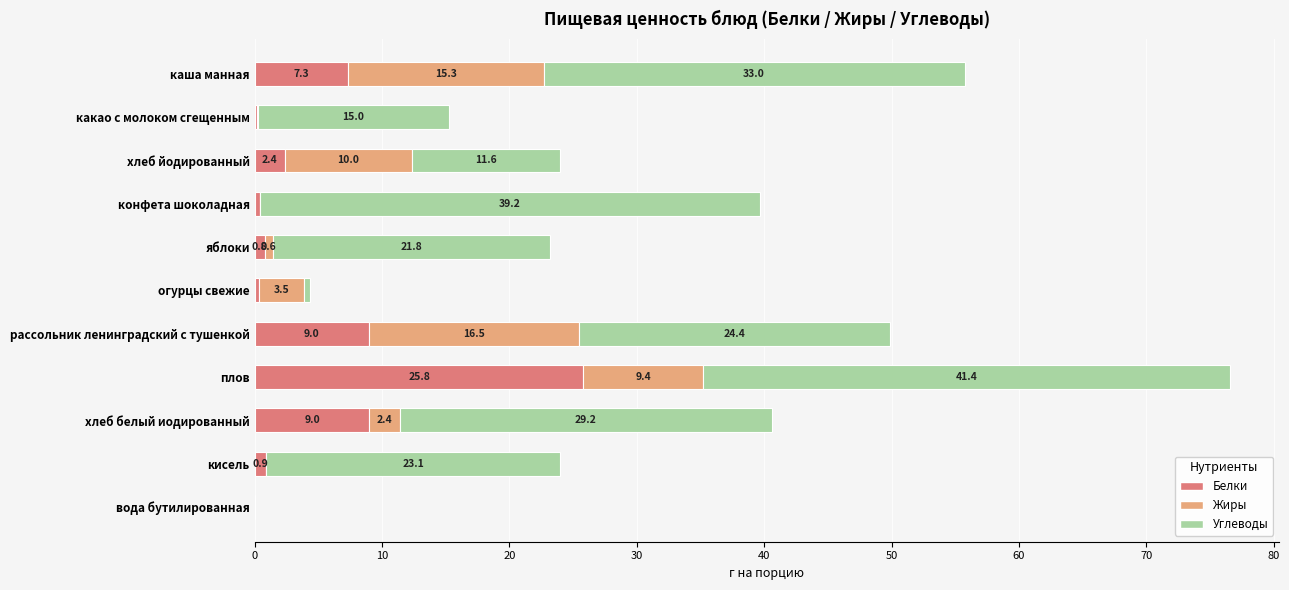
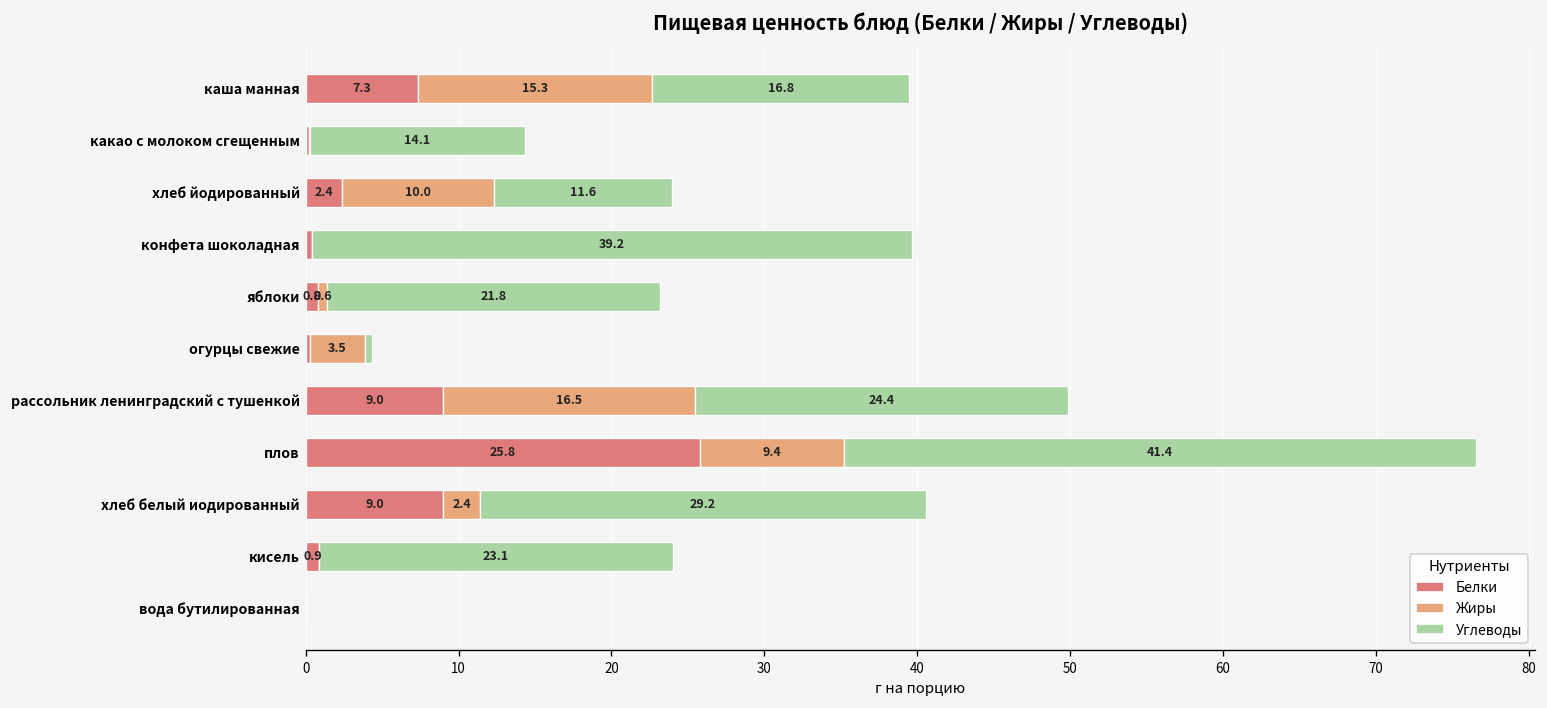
Углеводы, каша манная: 33.0 -> 16.8
Углеводы, какао с молоком сгещенным: 15.0 -> 14.1
